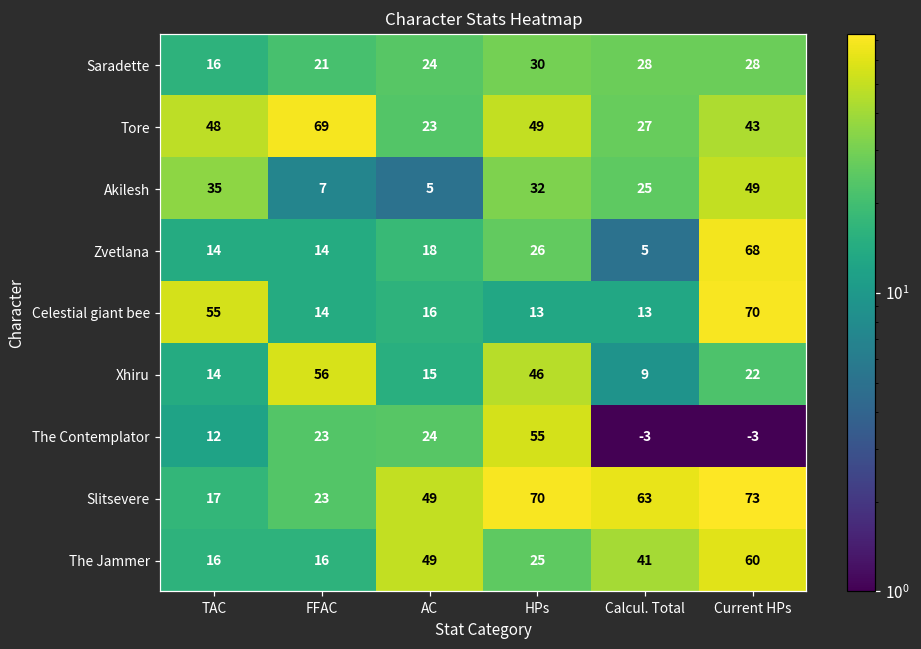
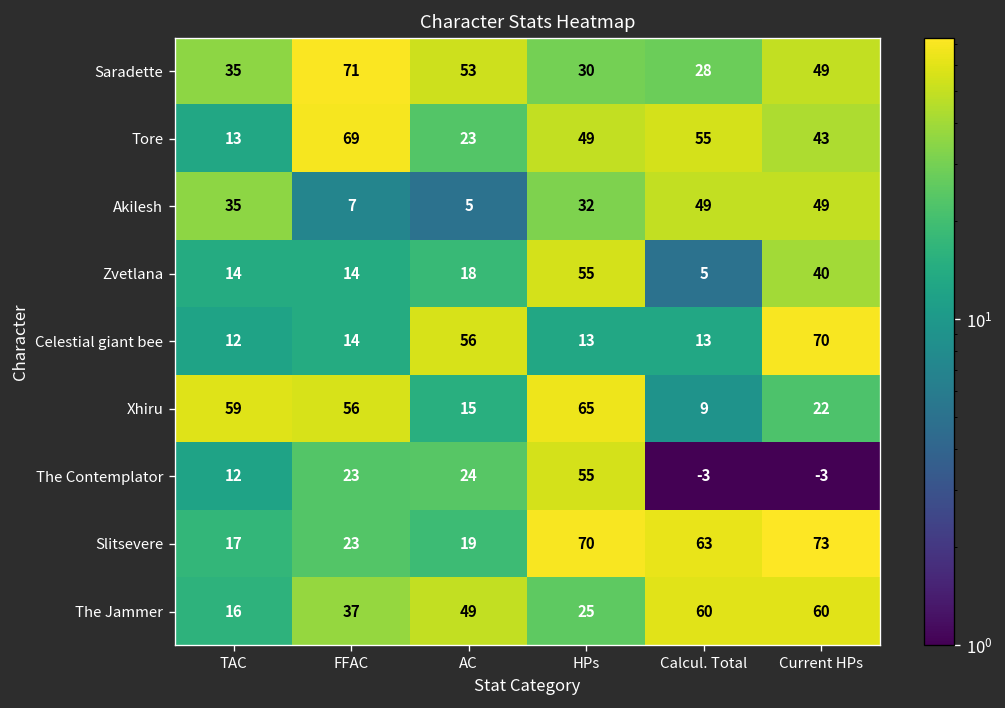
Saradette, TAC: 16 -> 35
Saradette, FFAC: 21 -> 71
Saradette, AC: 24 -> 53
Saradette, Current HPs: 28 -> 49
Tore, TAC: 48 -> 13
Tore, Calcul. Total: 27 -> 55
Akilesh, Calcul. Total: 25 -> 49
Zvetlana, HPs: 26 -> 55
Zvetlana, Current HPs: 68 -> 40
Celestial giant bee, TAC: 55 -> 12
Celestial giant bee, AC: 16 -> 56
Xhiru, TAC: 14 -> 59
Xhiru, HPs: 46 -> 65
Slitsevere, AC: 49 -> 19
The Jammer, FFAC: 16 -> 37
The Jammer, Calcul. Total: 41 -> 60
